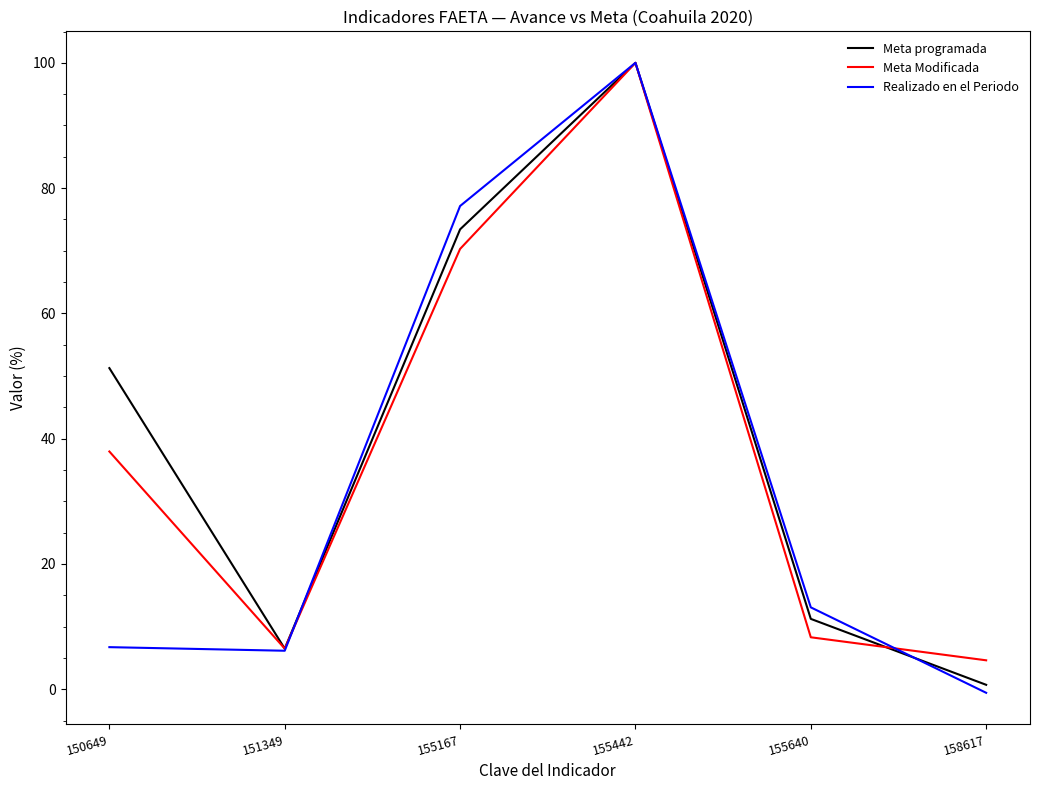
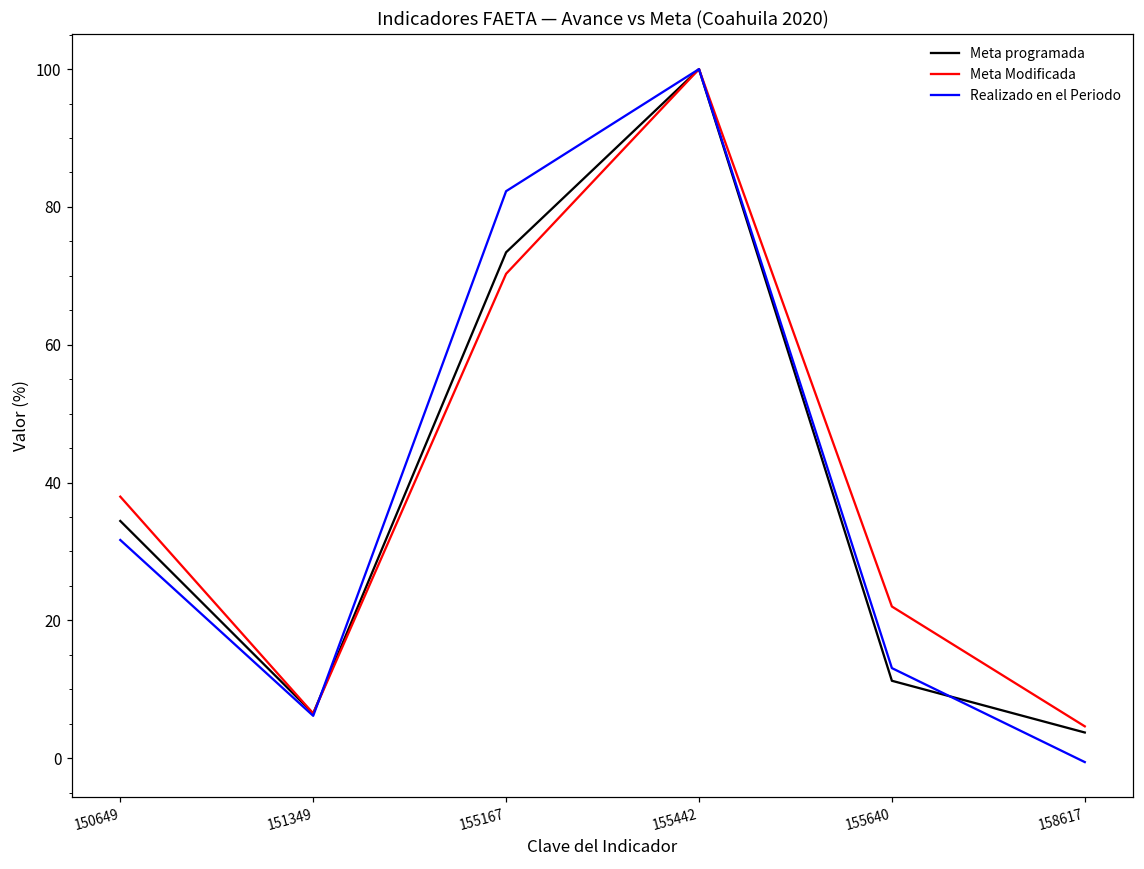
Meta programada, 150649: 51 -> 34
Realizado en el Periodo, 150649: 7 -> 32
Realizado en el Periodo, 155167: 77 -> 82
Meta Modificada, 155640: 8 -> 22
Meta programada, 158617: 1 -> 4
